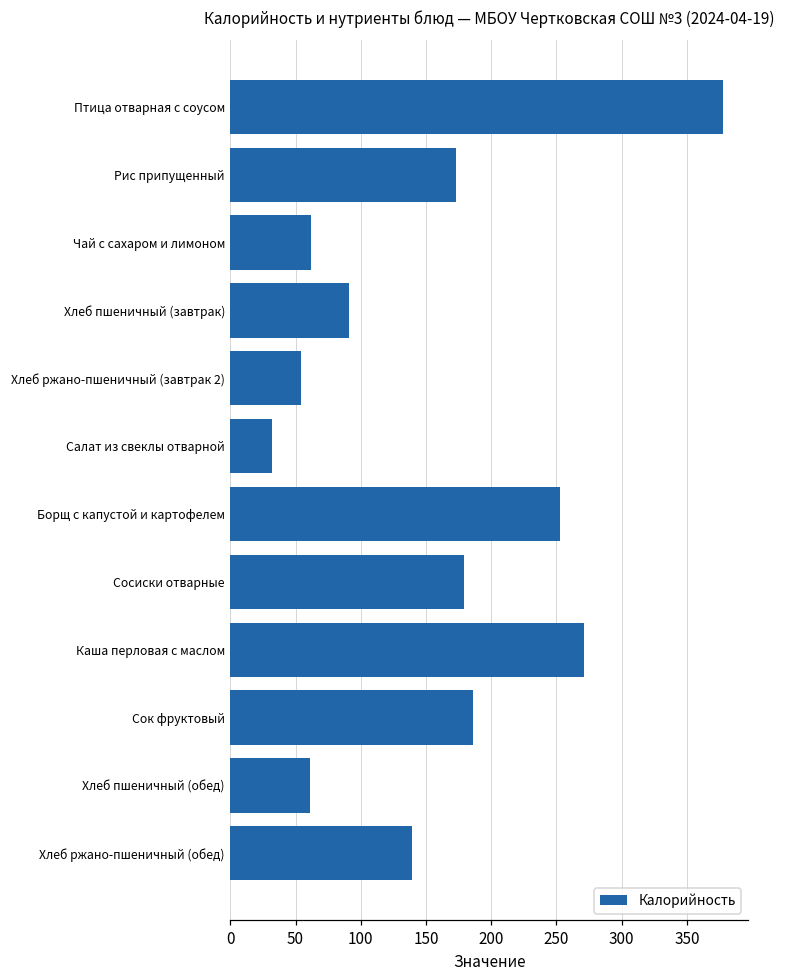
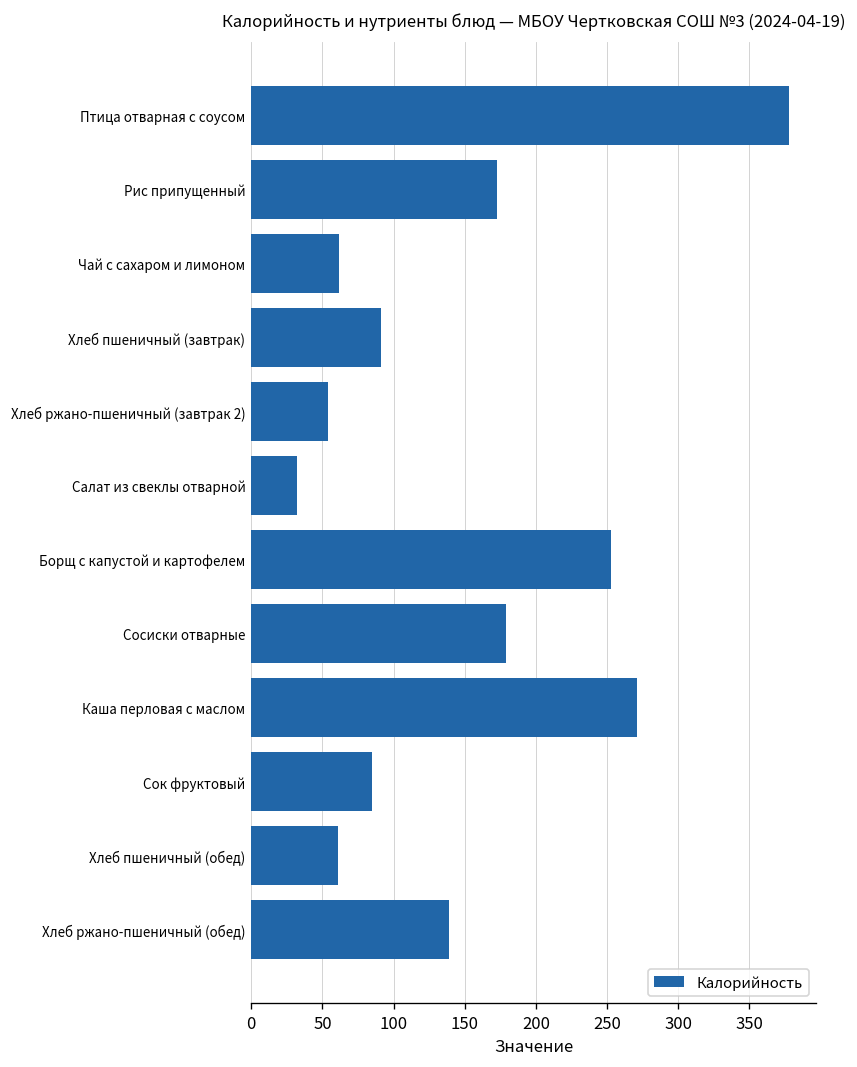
Сок фруктовый: 186 -> 85
